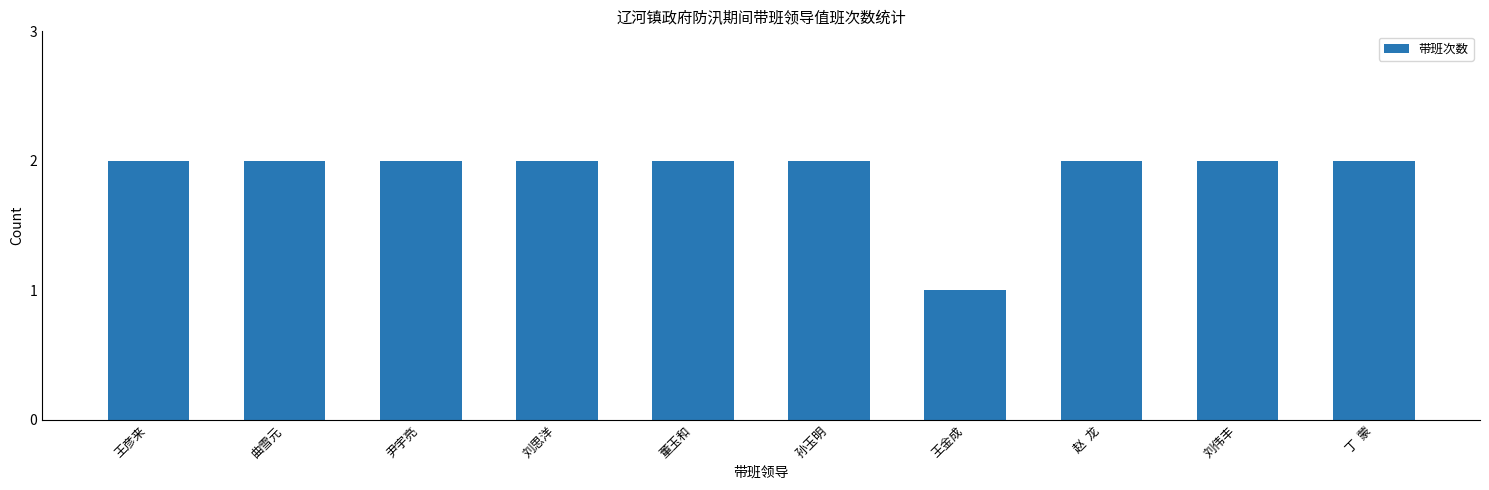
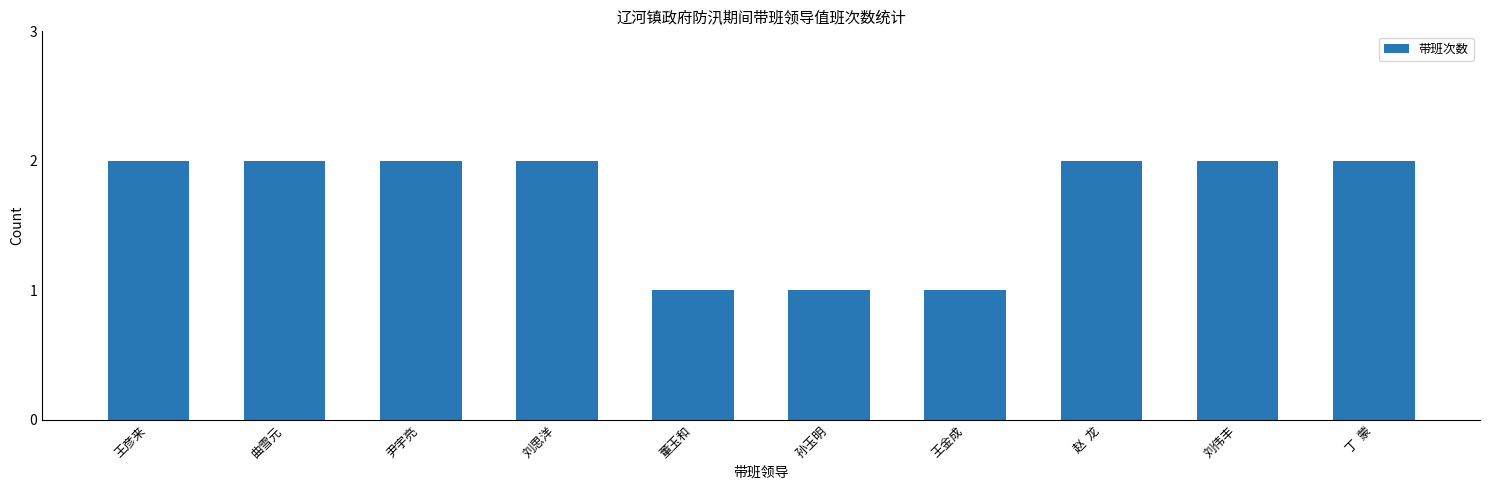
董玉和: 2 -> 1
孙玉明: 2 -> 1
